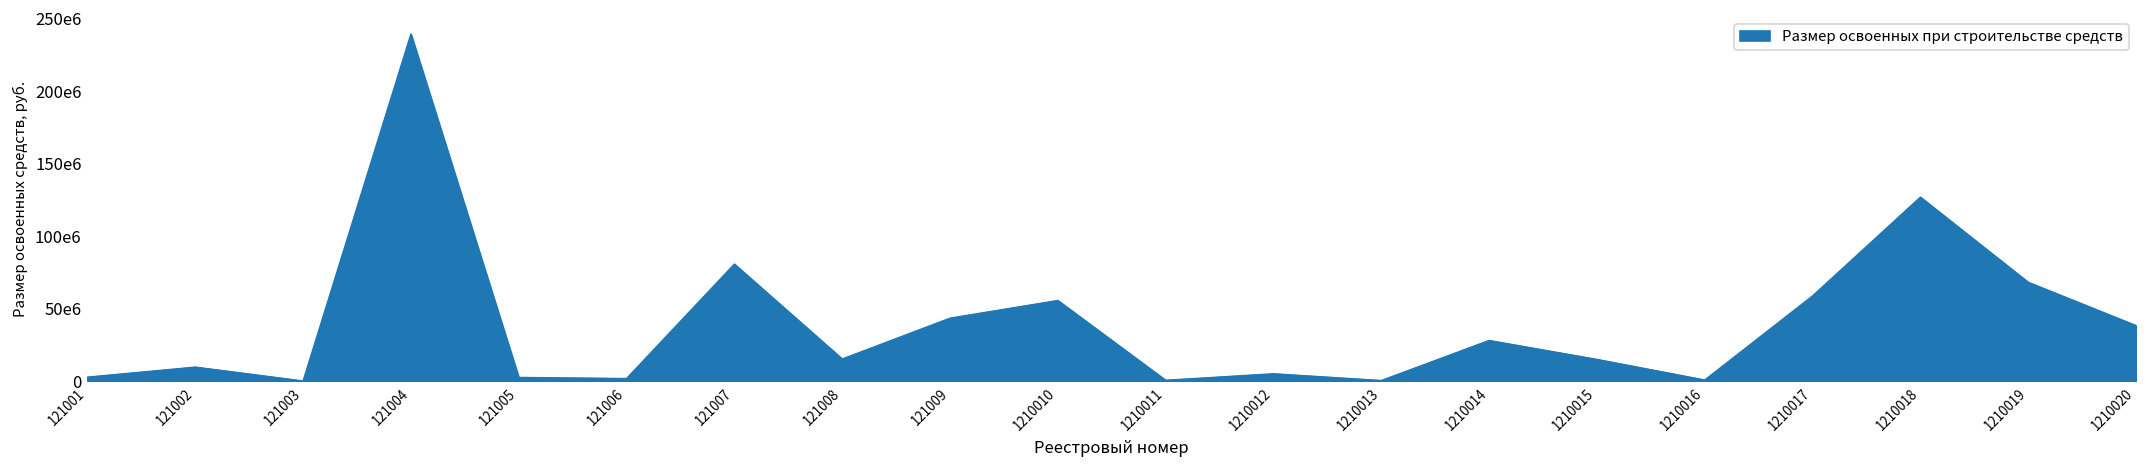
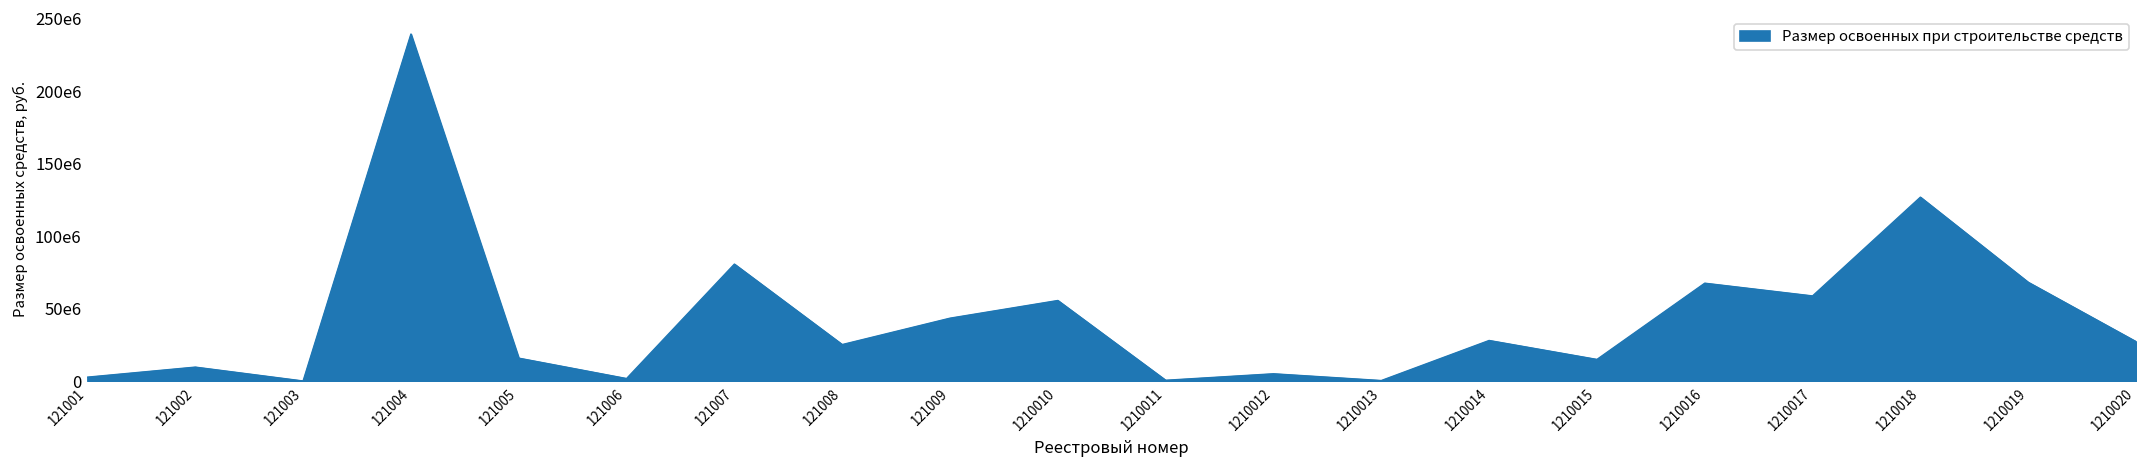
121005: 3000000 -> 16000000
121008: 15000000 -> 25000000
1210016: 1000000 -> 67000000
1210020: 38000000 -> 27000000
